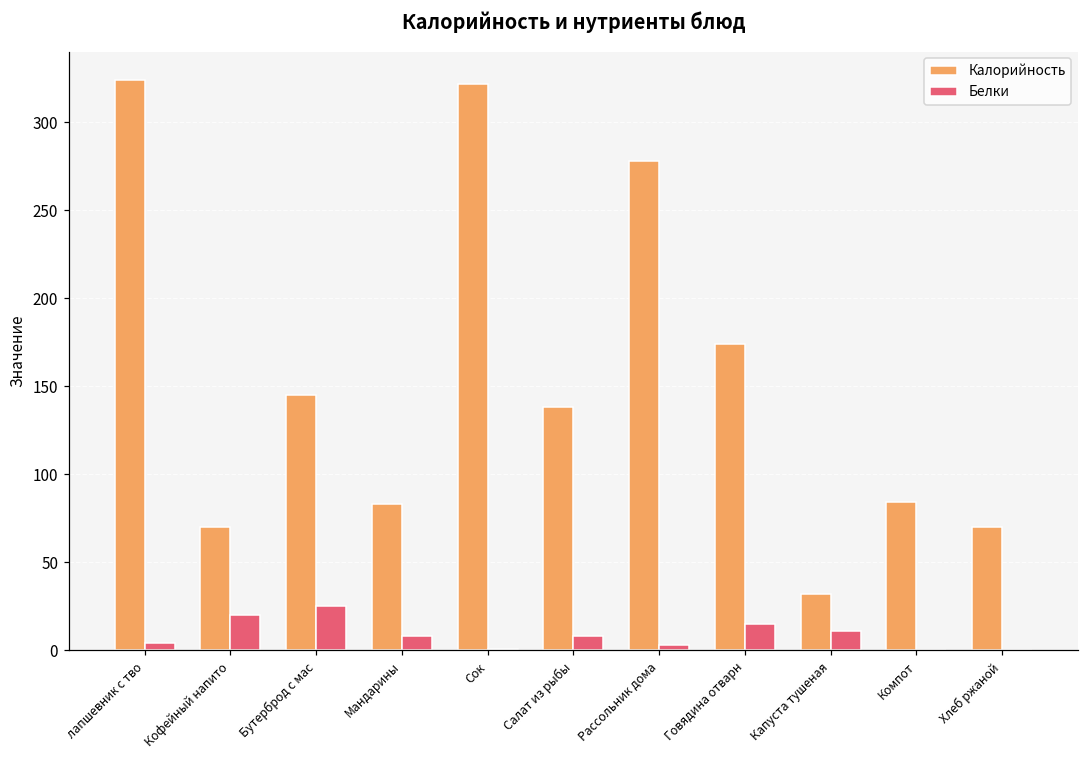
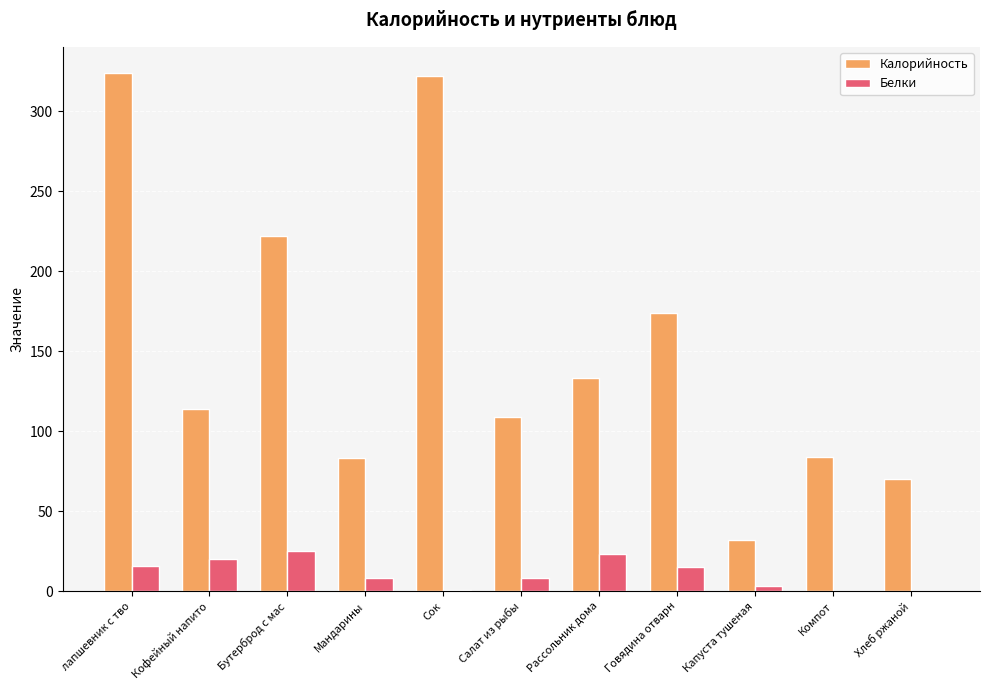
Белки, лапшевник с тво: 4 -> 16
Калорийность, Кофейный напито: 70 -> 114
Калорийность, Бутерброд с мас: 145 -> 222
Калорийность, Салат из рыбы: 138 -> 109
Калорийность, Рассольник дома: 278 -> 133
Белки, Рассольник дома: 3 -> 23
Белки, Капуста тушеная: 11 -> 3
